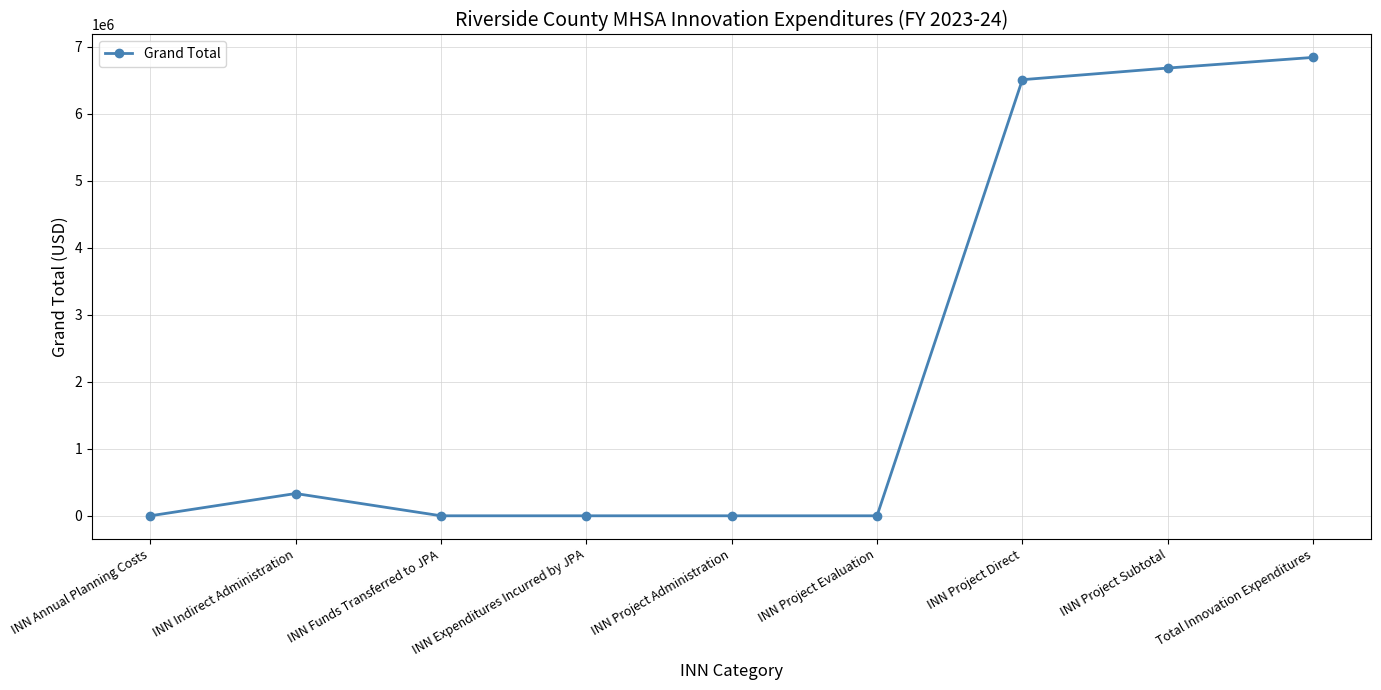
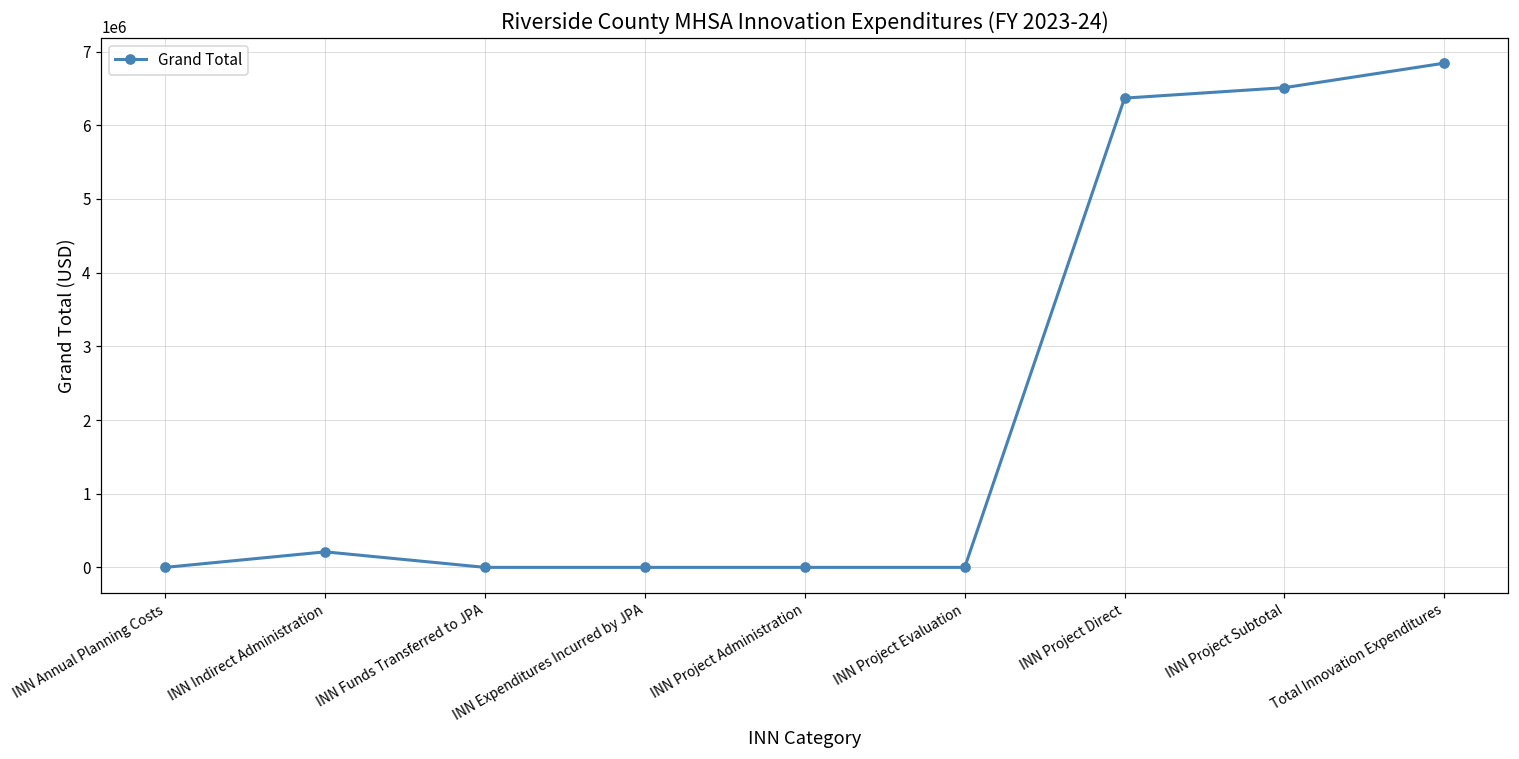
INN Indirect Administration: 300000 -> 200000
INN Project Direct: 6500000 -> 6400000
INN Project Subtotal: 6700000 -> 6500000
